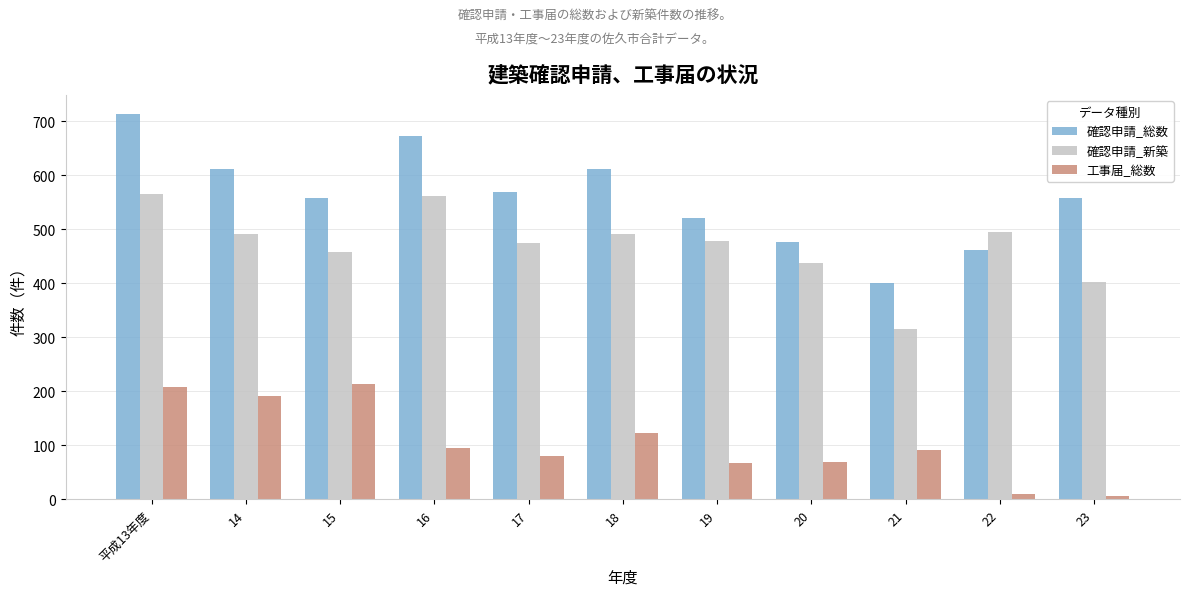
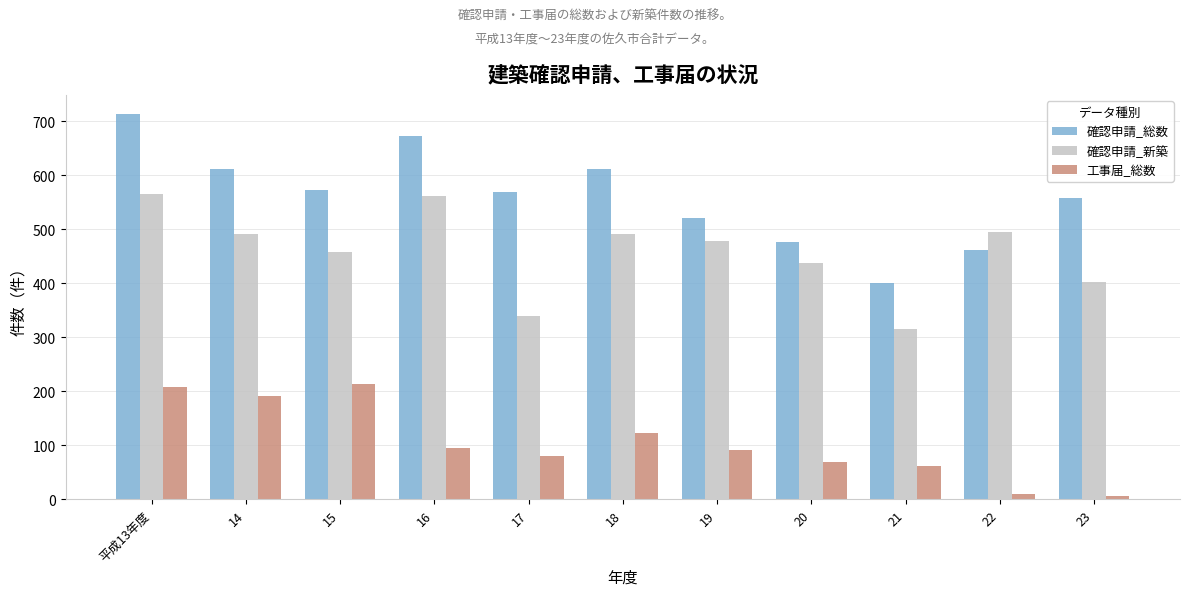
確認申請_総数, 15: 560 -> 570
確認申請_新築, 17: 480 -> 340
工事届_総数, 19: 70 -> 90
工事届_総数, 21: 90 -> 60
